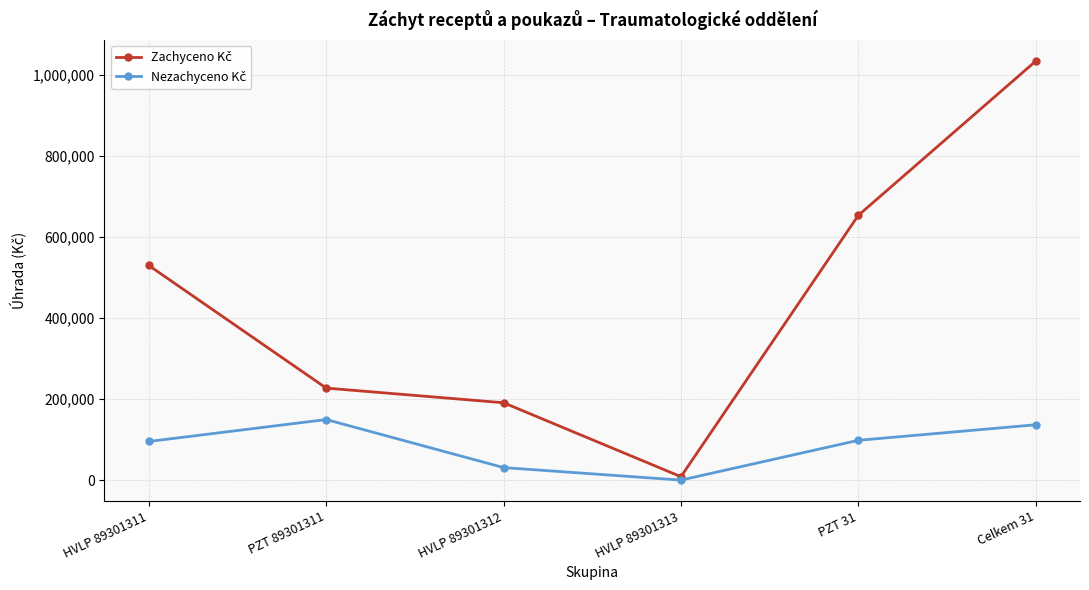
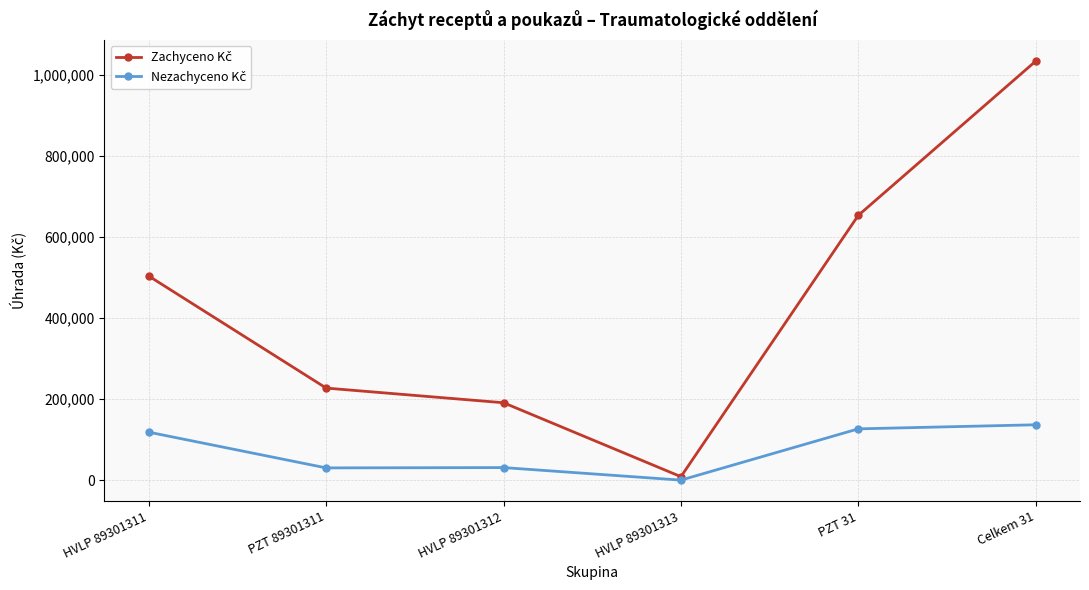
Zachyceno Kč, HVLP 89301311: 530,000 -> 500,000
Nezachyceno Kč, HVLP 89301311: 100,000 -> 120,000
Nezachyceno Kč, PZT 89301311: 150,000 -> 30,000
Nezachyceno Kč, PZT 31: 100,000 -> 130,000
